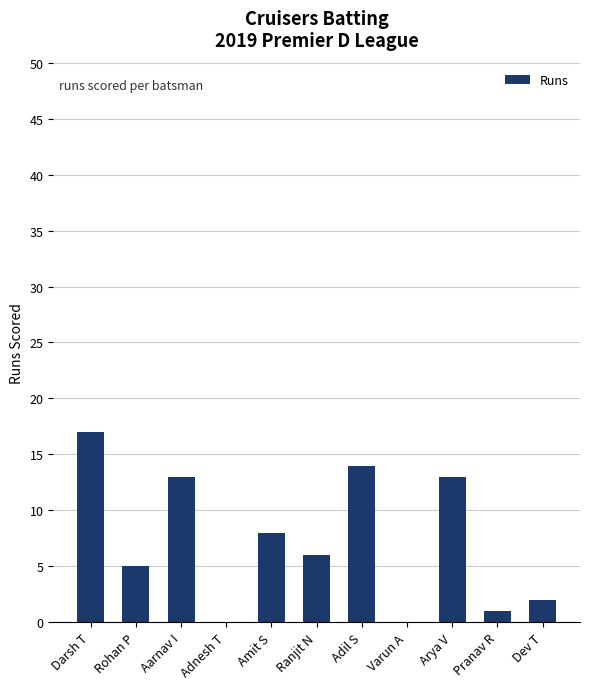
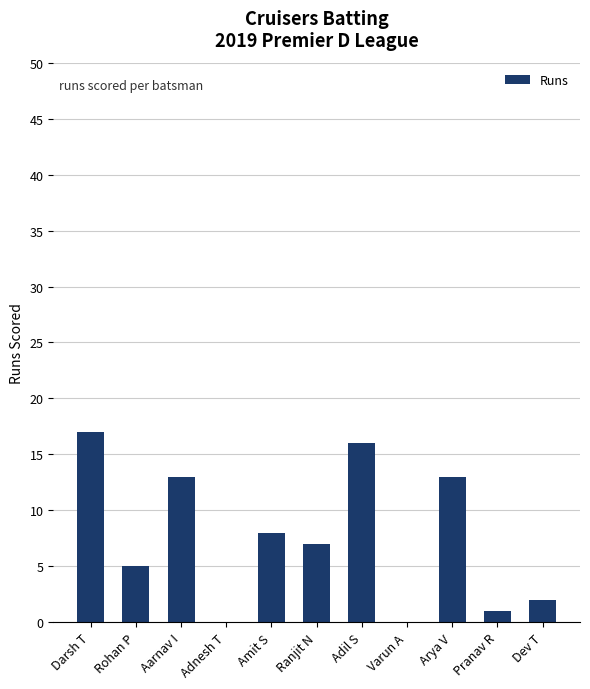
Ranjit N: 6 -> 7
Adil S: 14 -> 16
